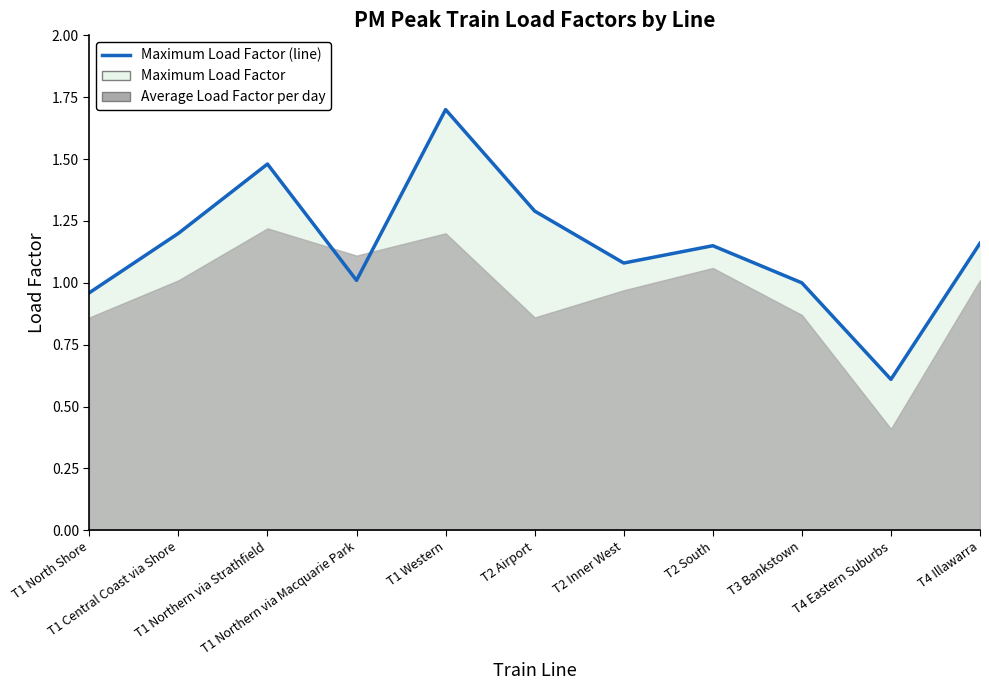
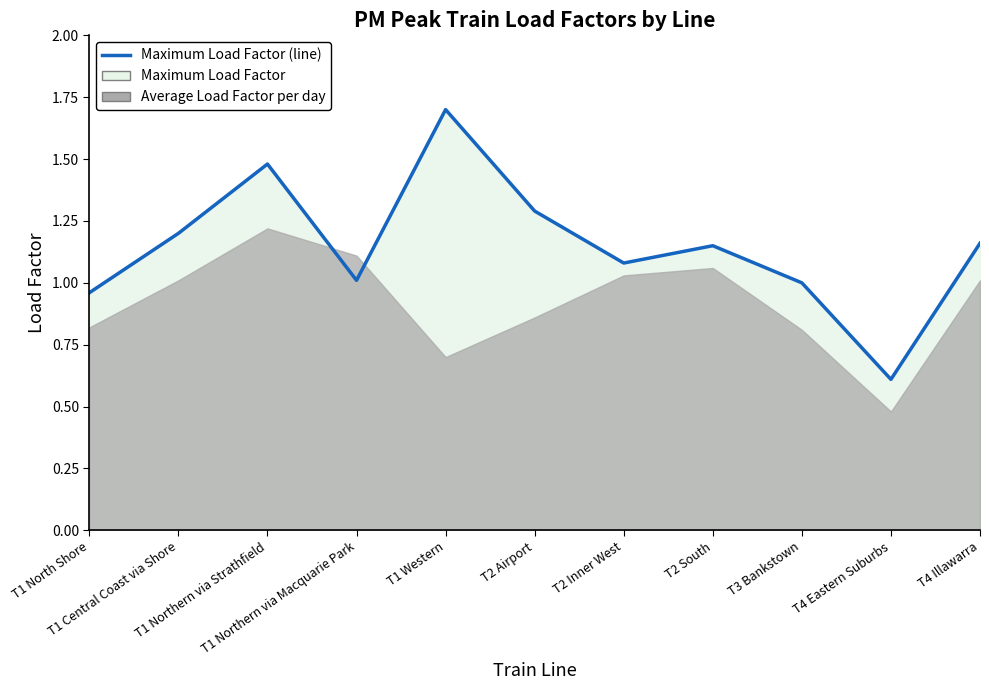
Average Load Factor per day, T1 North Shore: 0.86 -> 0.82
Average Load Factor per day, T1 Western: 1.2 -> 0.7
Average Load Factor per day, T2 Inner West: 0.97 -> 1.03
Average Load Factor per day, T3 Bankstown: 0.87 -> 0.81
Average Load Factor per day, T4 Eastern Suburbs: 0.41 -> 0.48
